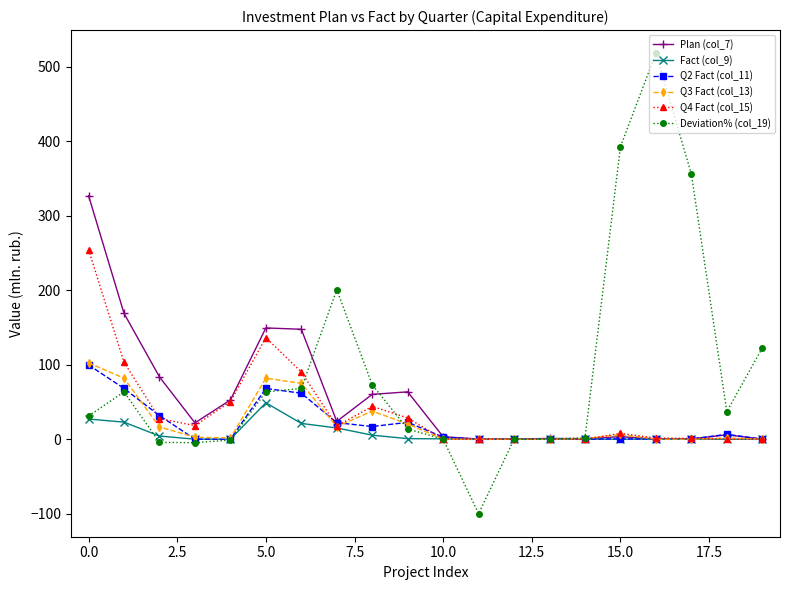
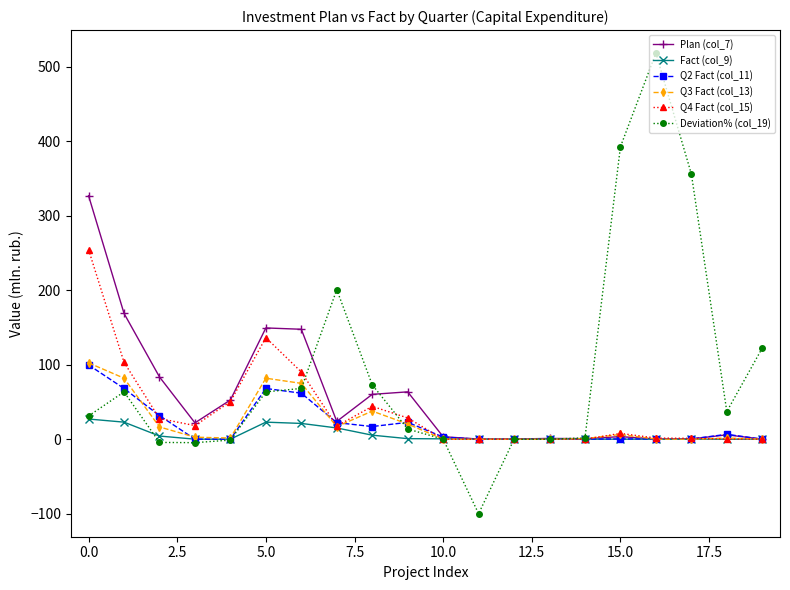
Fact (col_9), 5.0: 50 -> 20
